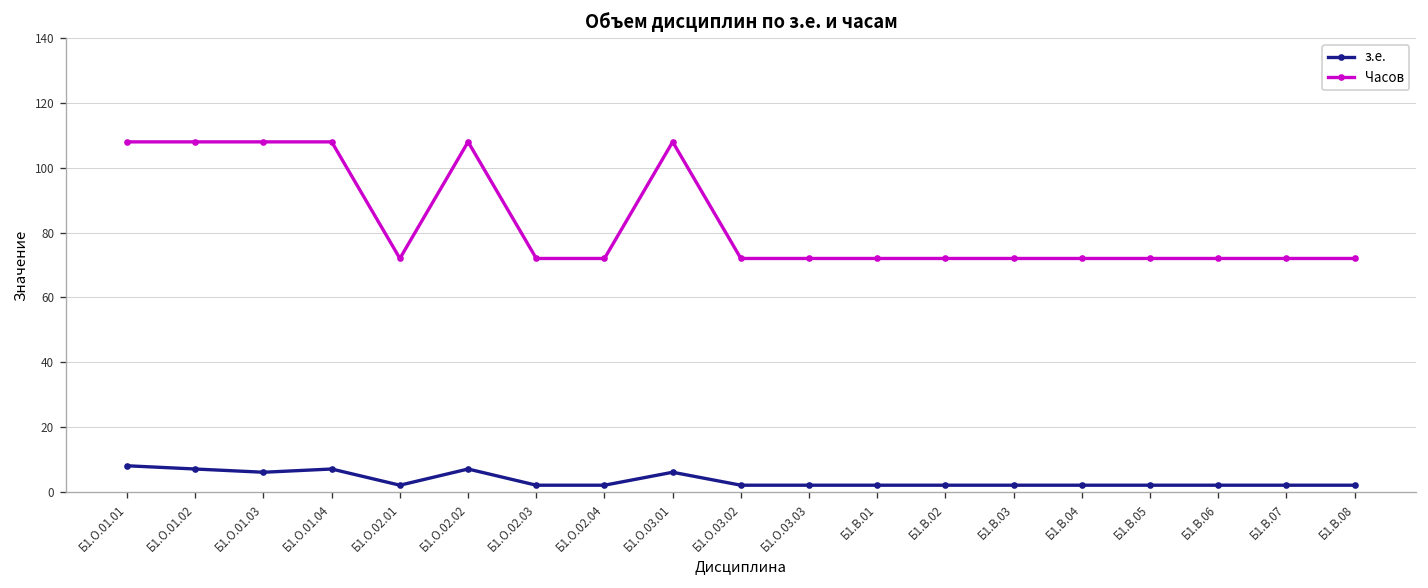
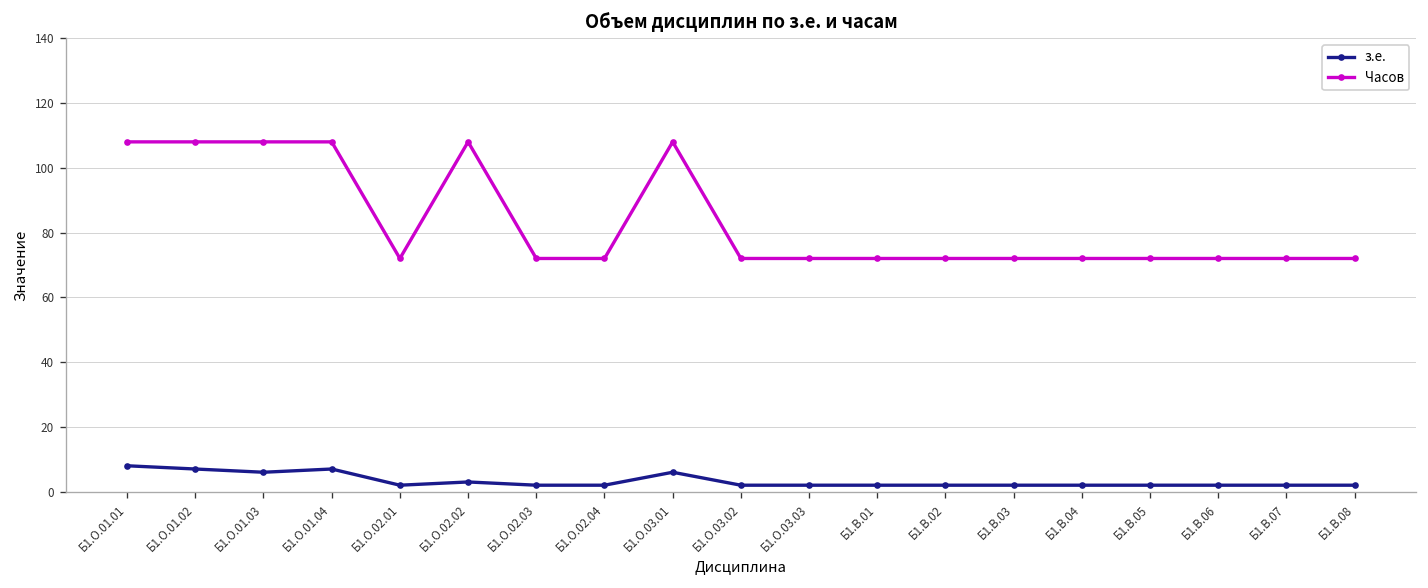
з.е., Б1.О.02.02: 7 -> 3
